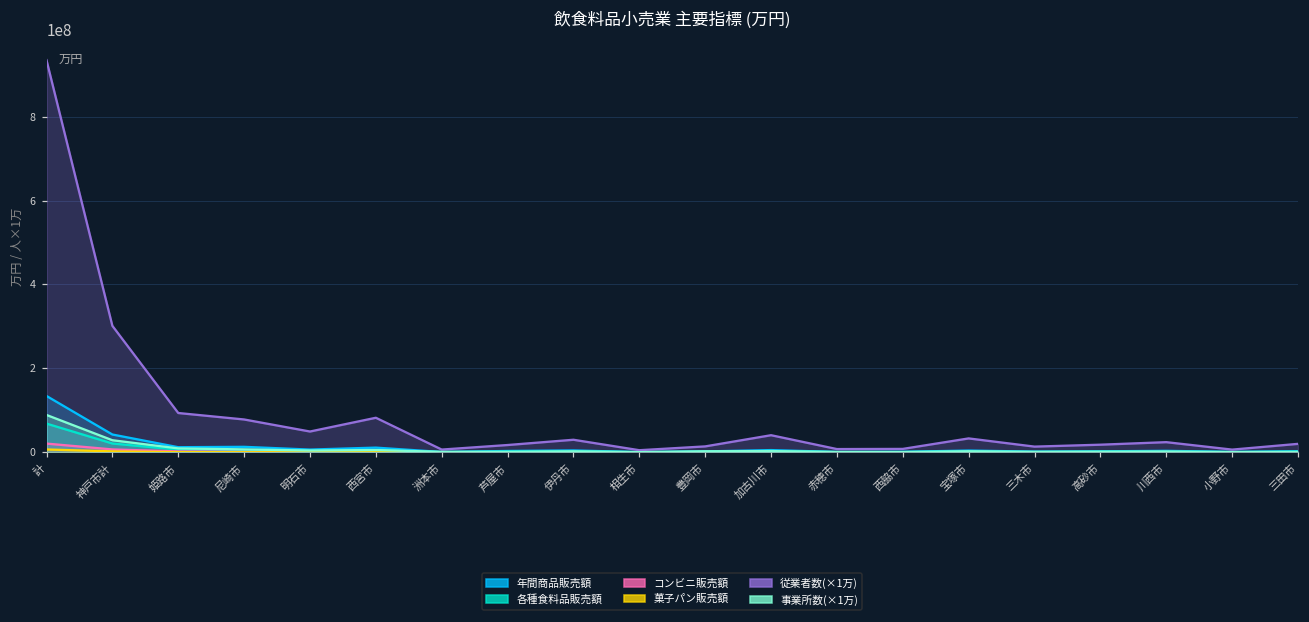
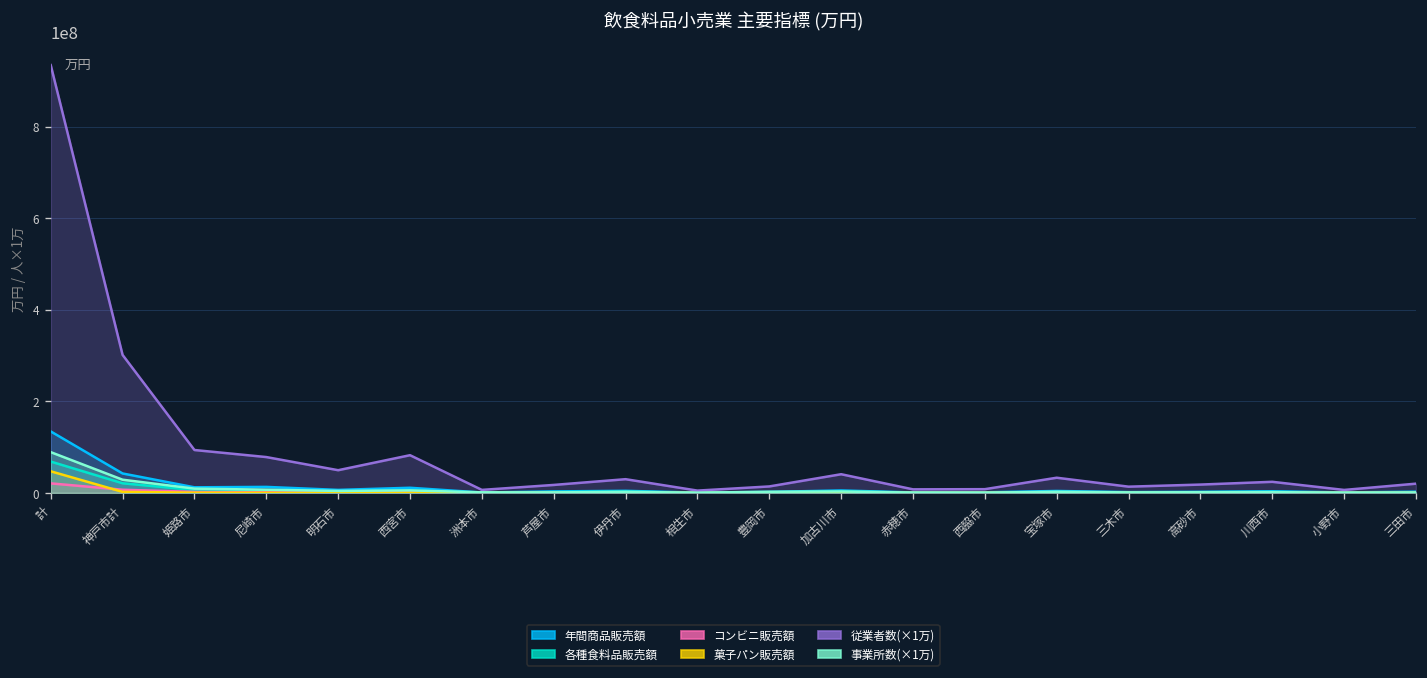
菓子パン販売額, 計: 10000000 -> 50000000
